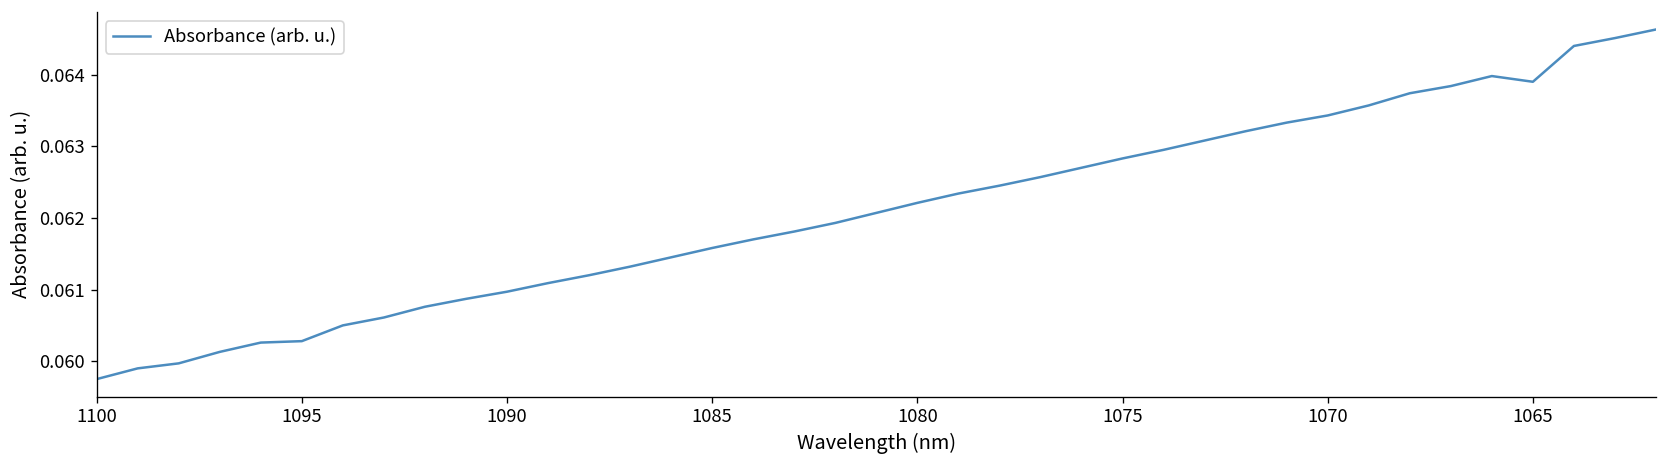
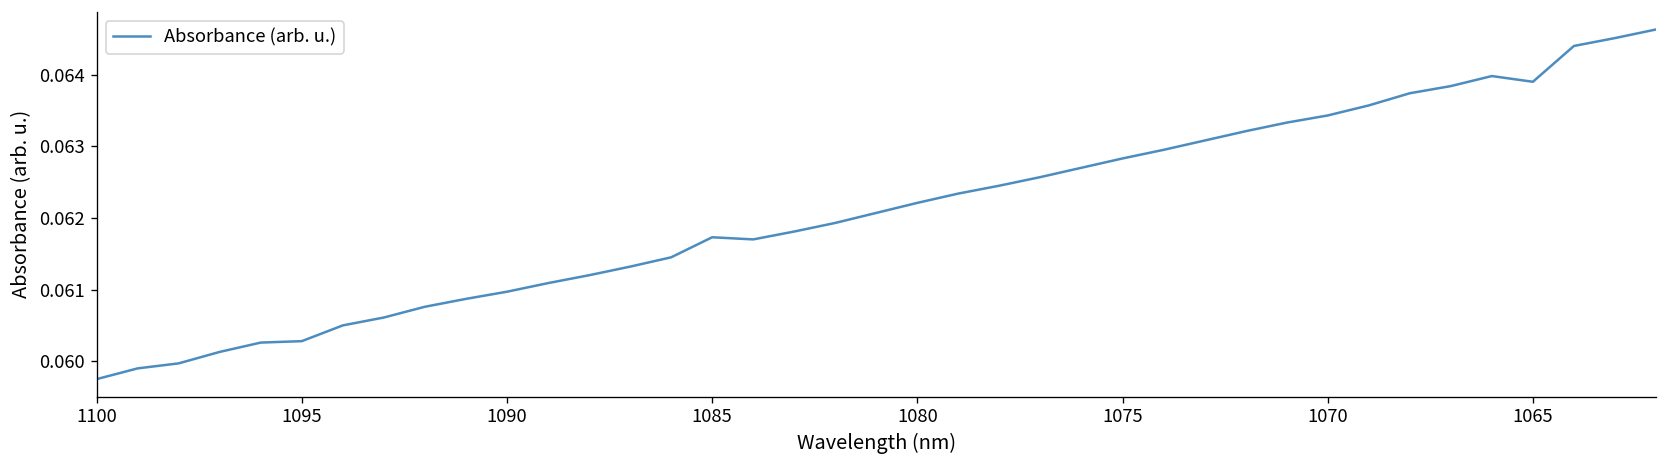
1085: 0.0616 -> 0.0617
